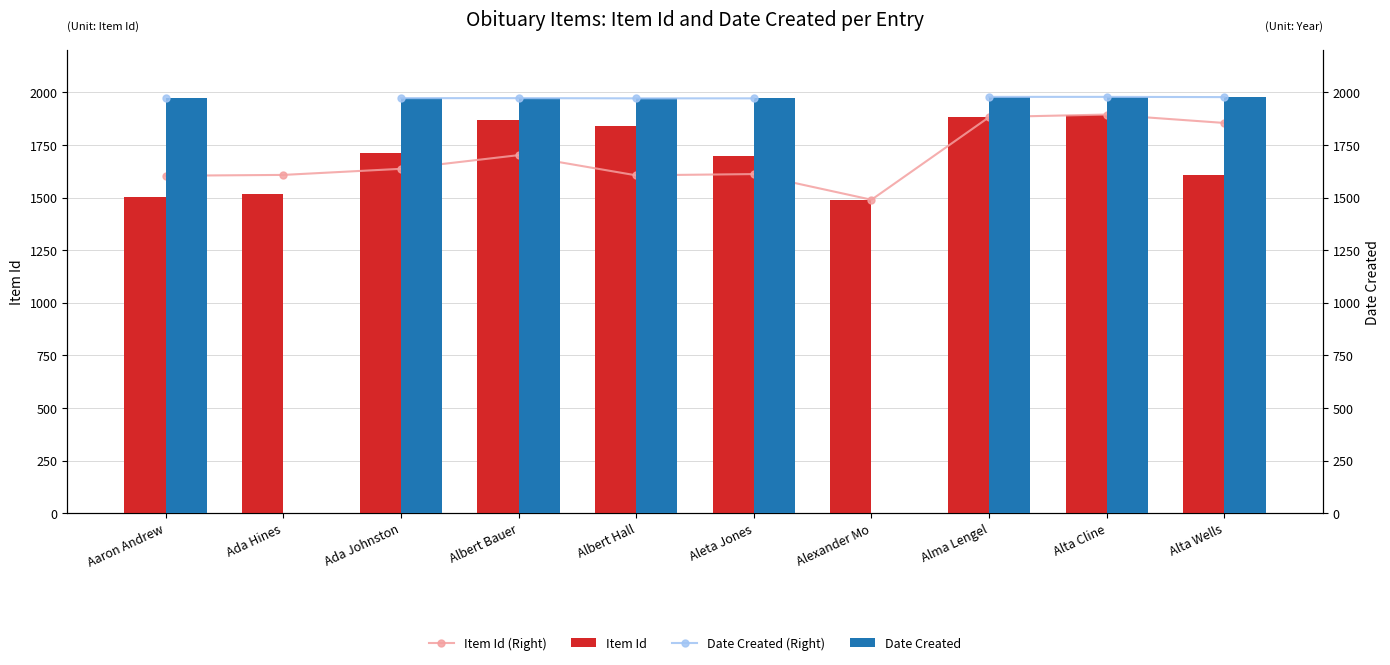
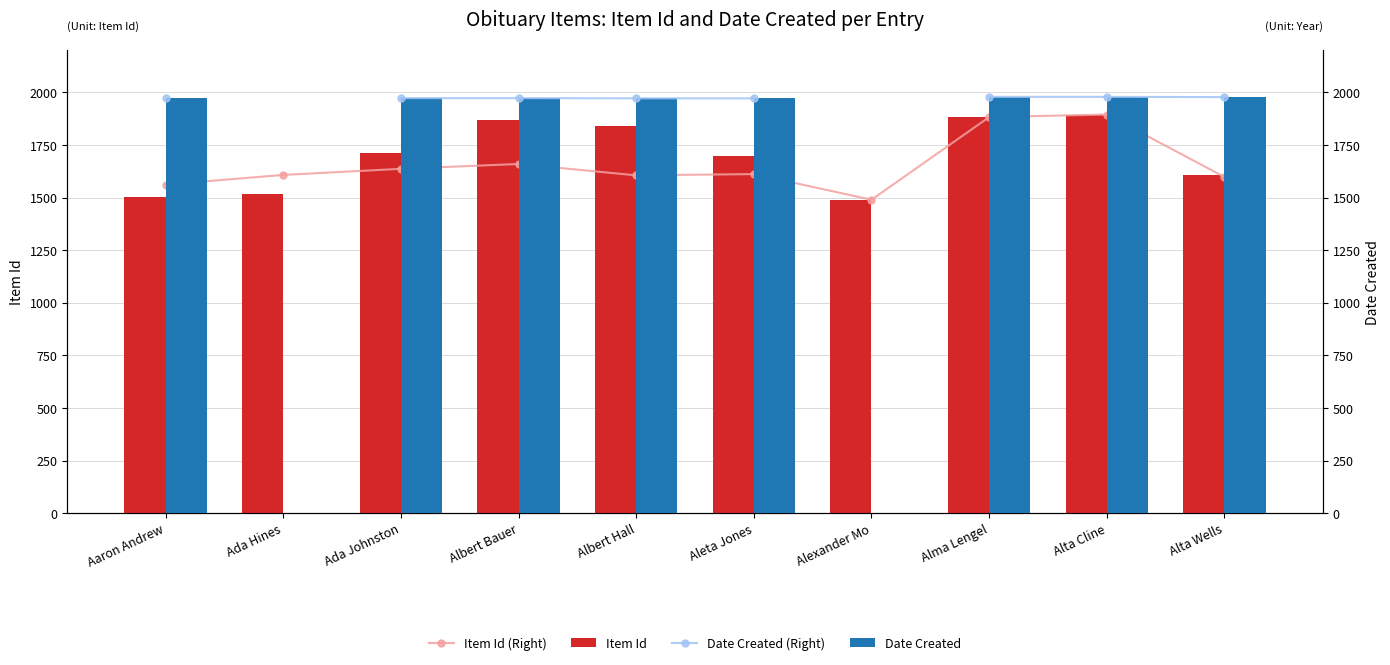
Item Id (Right), Aaron Andrew: 1600 -> 1560
Item Id (Right), Albert Bauer: 1700 -> 1660
Item Id (Right), Alta Wells: 1860 -> 1600
